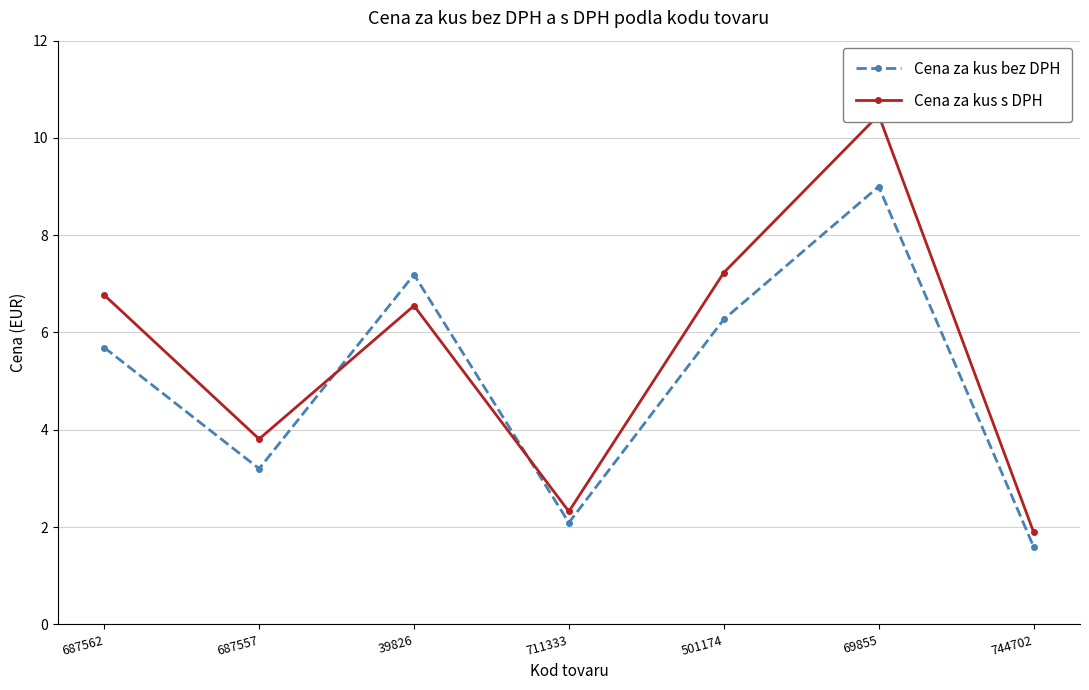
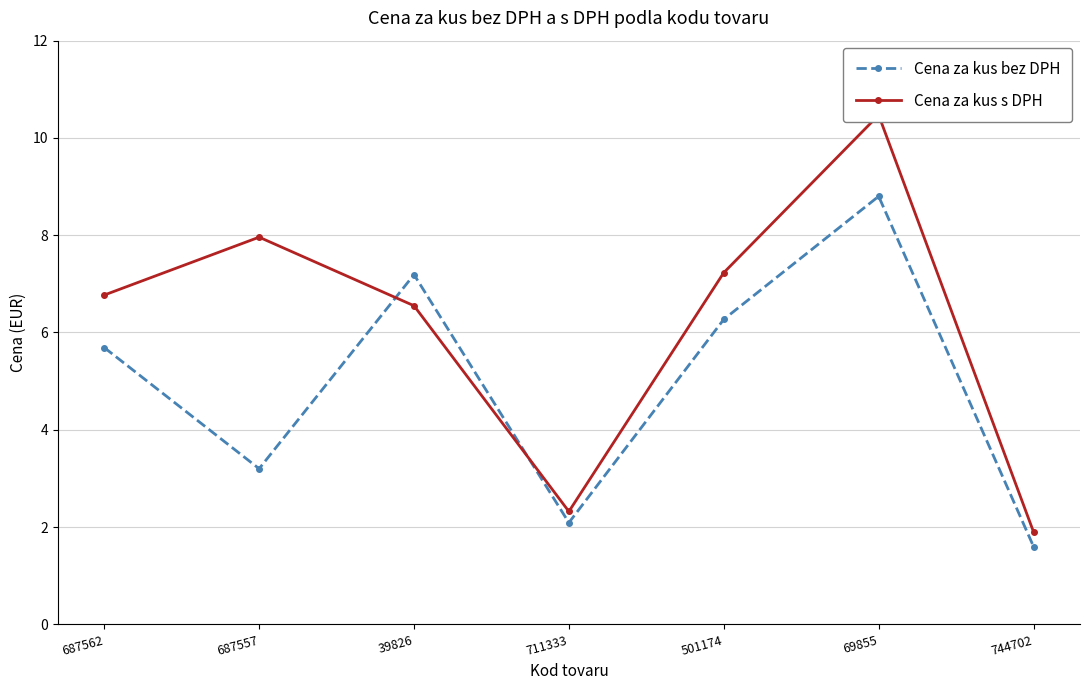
Cena za kus s DPH, 687557: 3.8 -> 8.0
Cena za kus bez DPH, 69855: 9.0 -> 8.8
